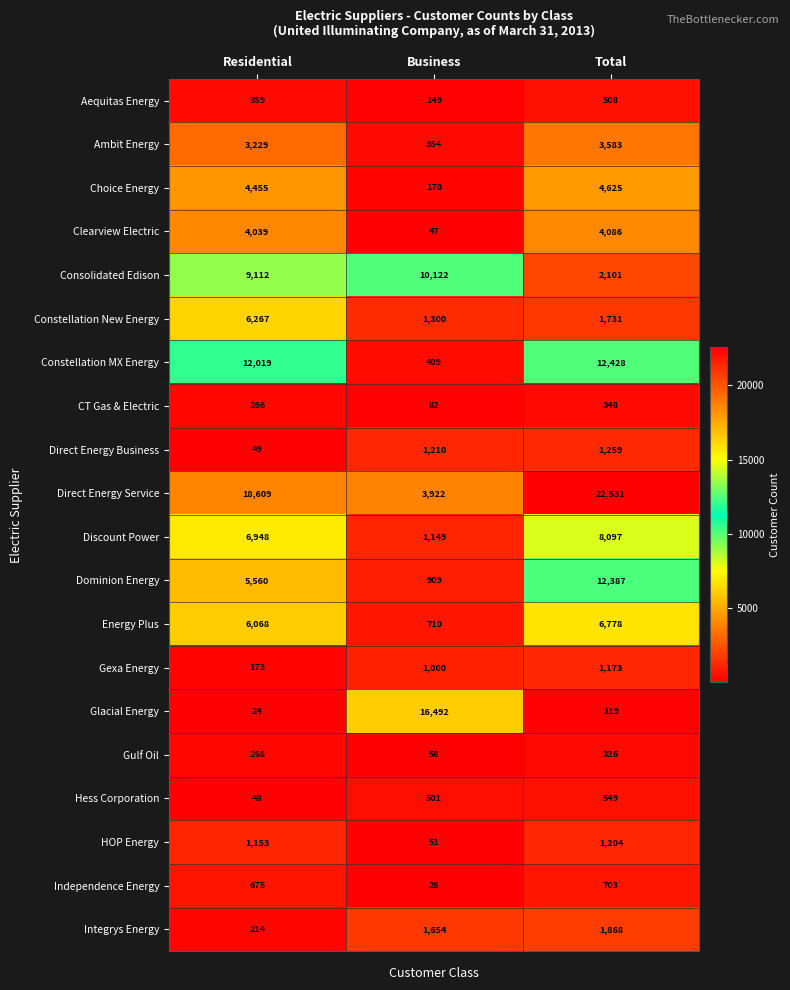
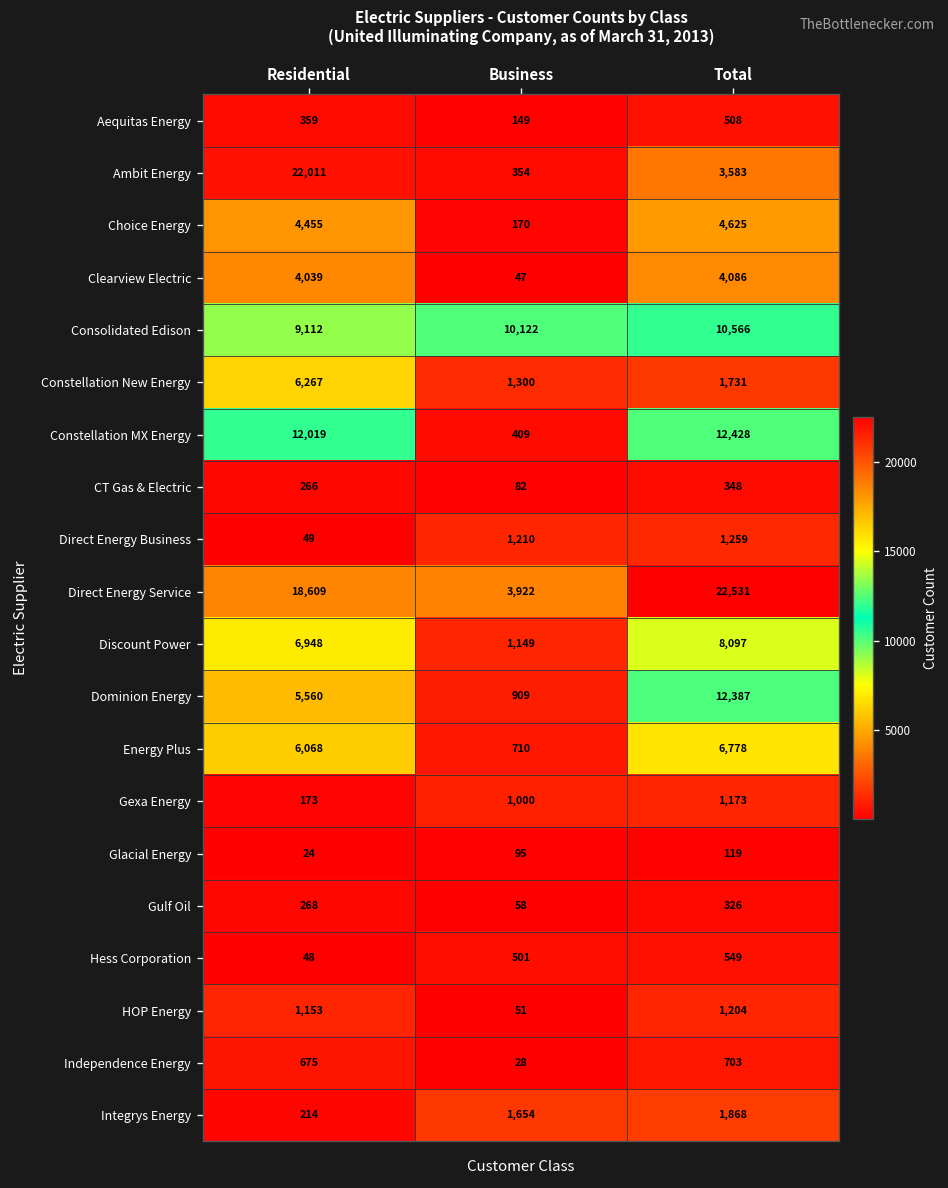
Ambit Energy, Residential: 3,229 -> 22,011
Consolidated Edison, Total: 2,101 -> 10,566
Glacial Energy, Business: 16,492 -> 95
